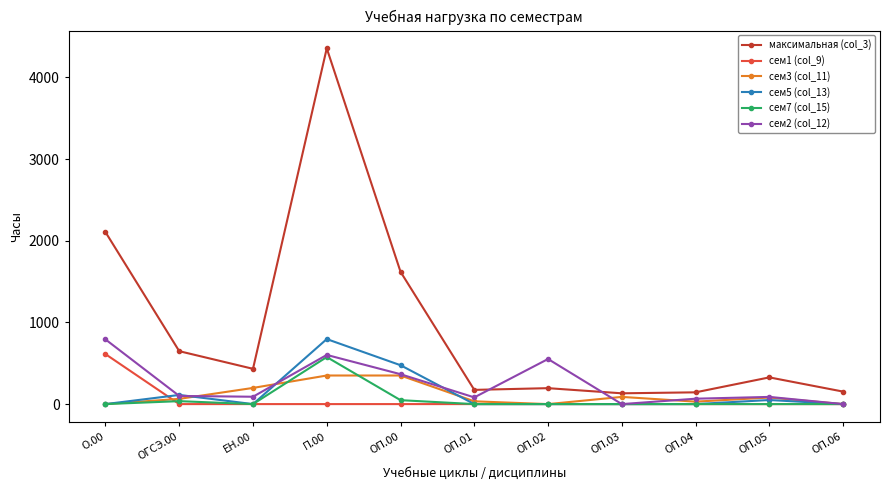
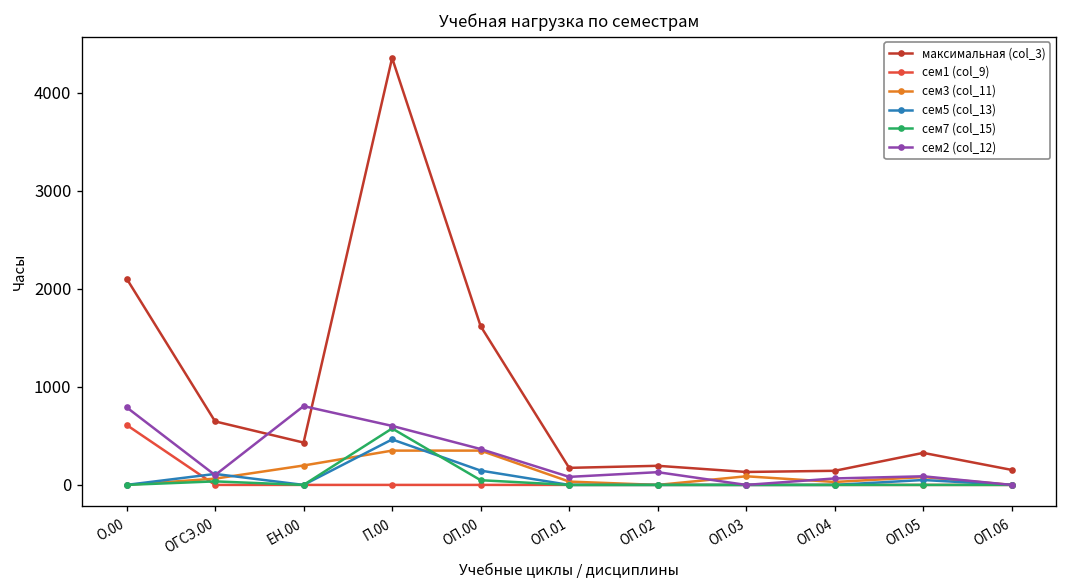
сем2 (col_12), ЕН.00: 100 -> 800
сем5 (col_13), П.00: 800 -> 500
сем5 (col_13), ОП.00: 500 -> 100
сем2 (col_12), ОП.02: 600 -> 100
